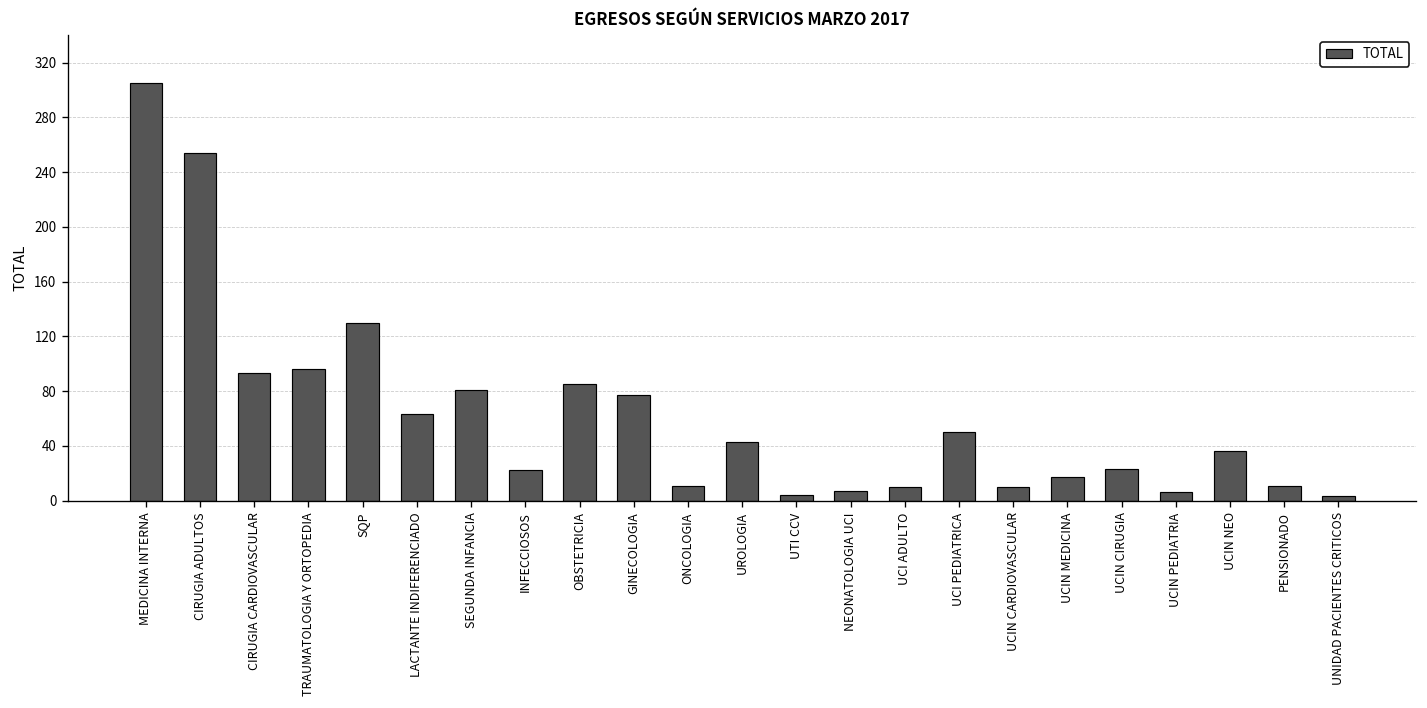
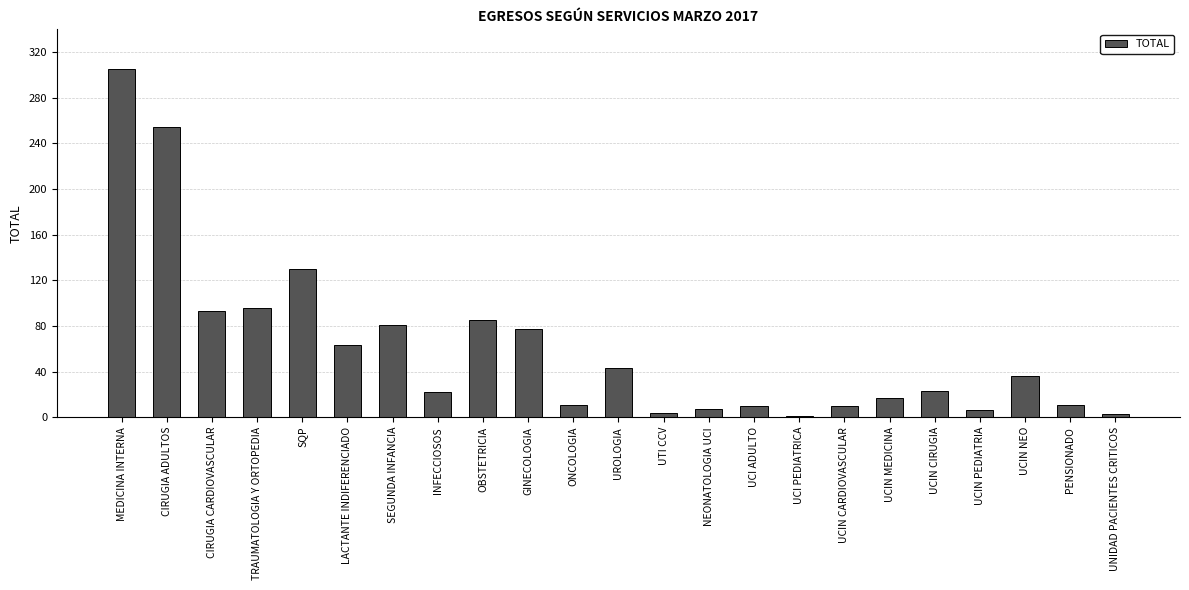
UCI PEDIATRICA: 50 -> 1
